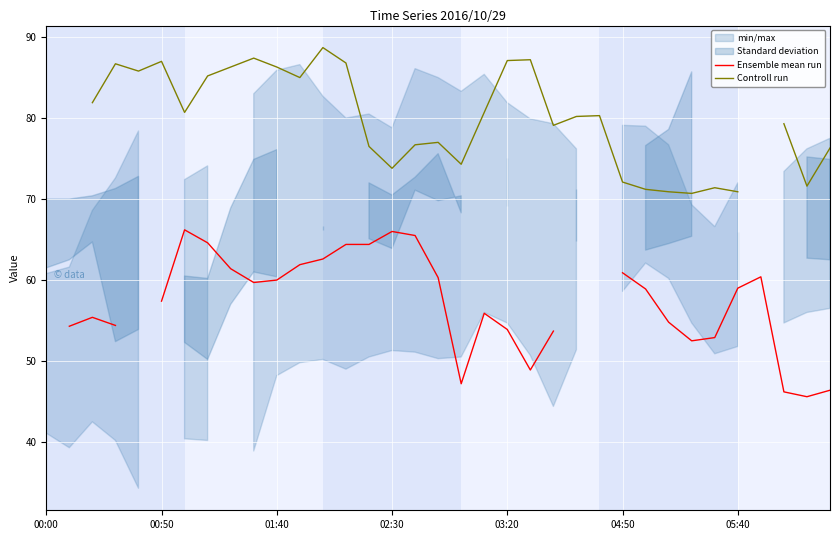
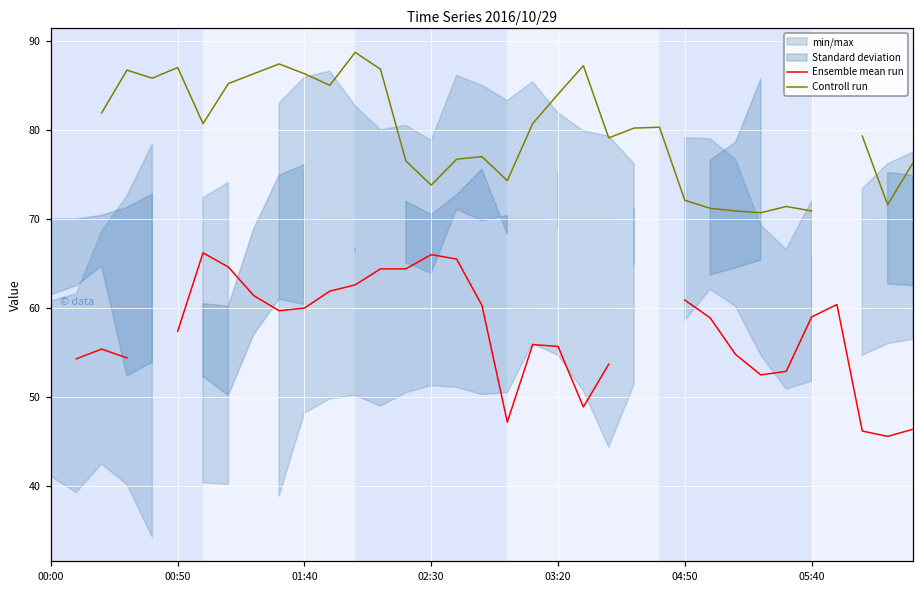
Ensemble mean run, 03:20: 54 -> 56
Controll run, 03:20: 87 -> 84
